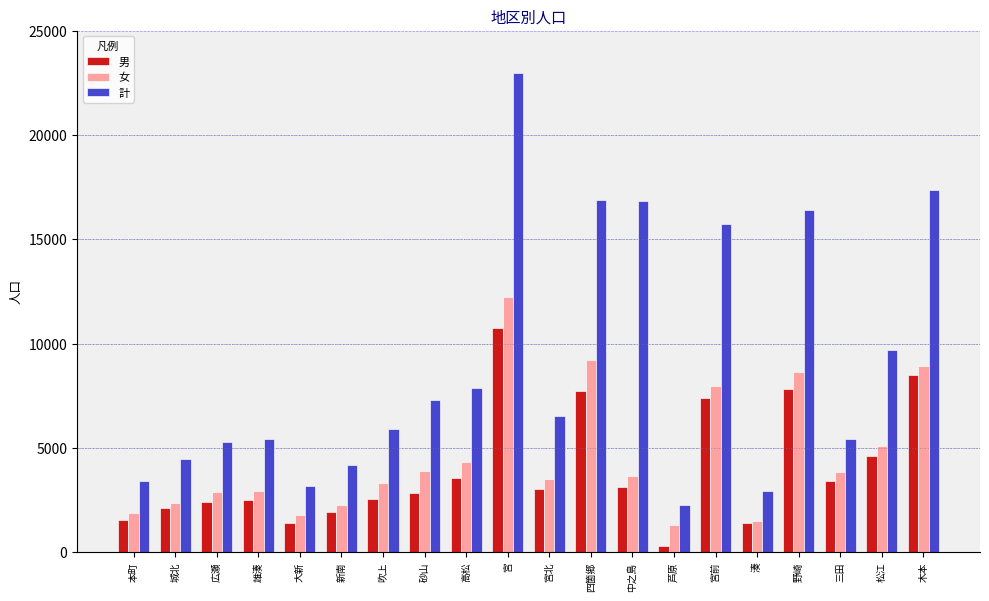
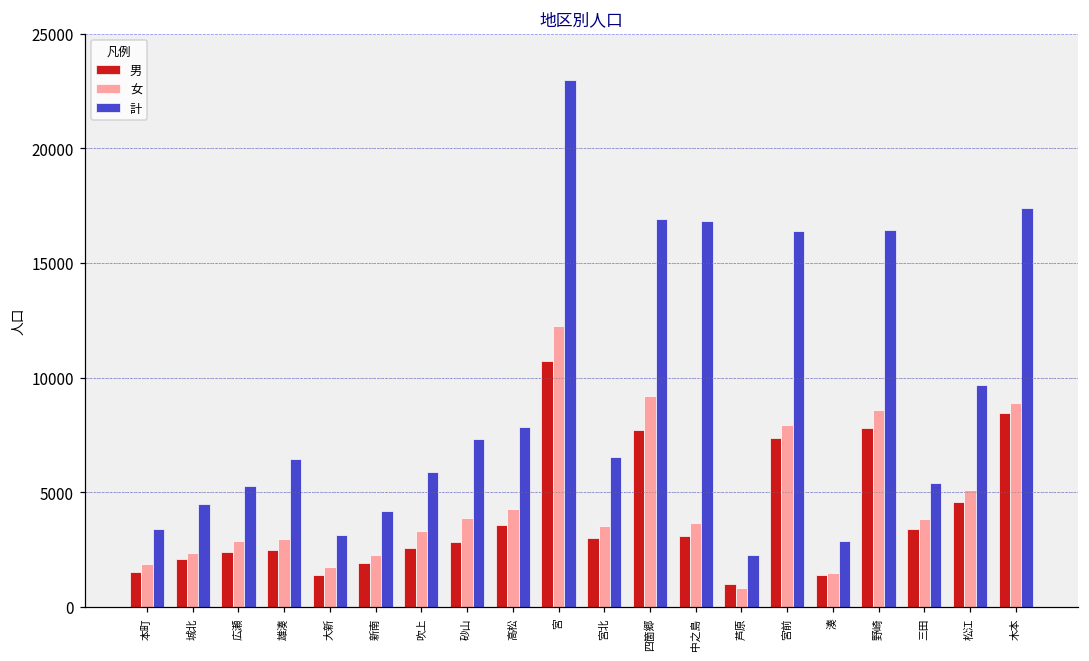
計, 雄湊: 5400 -> 6500
男, 芦原: 300 -> 1000
女, 芦原: 1300 -> 800
計, 宮前: 15800 -> 16400
